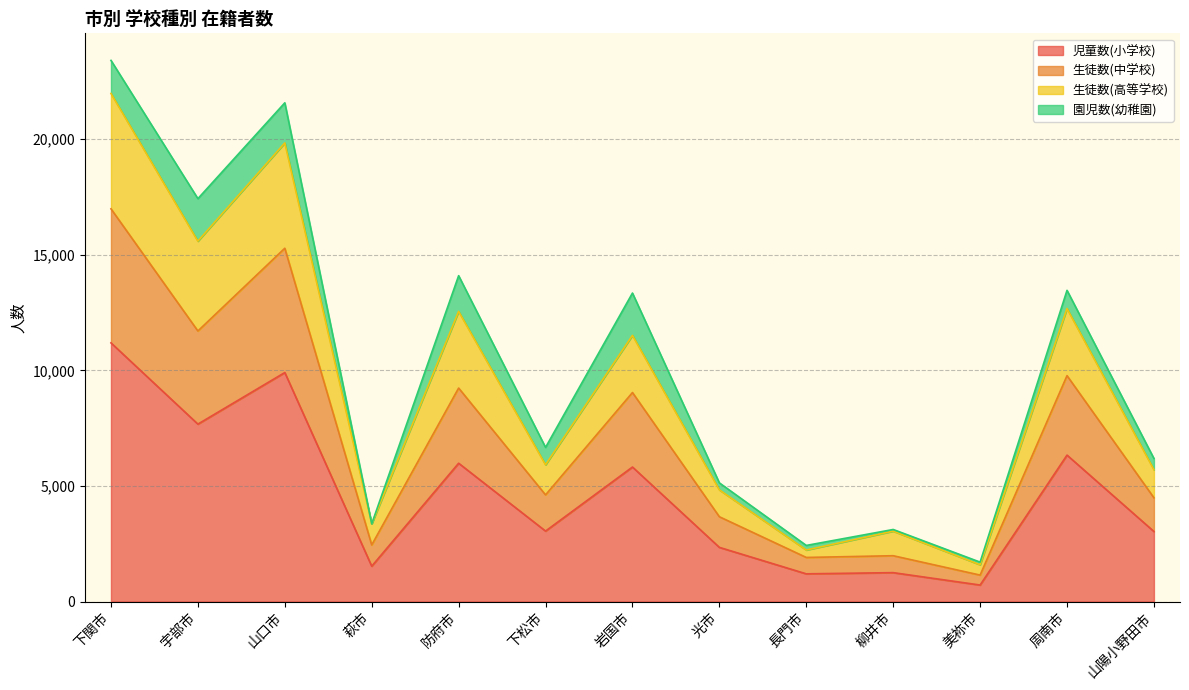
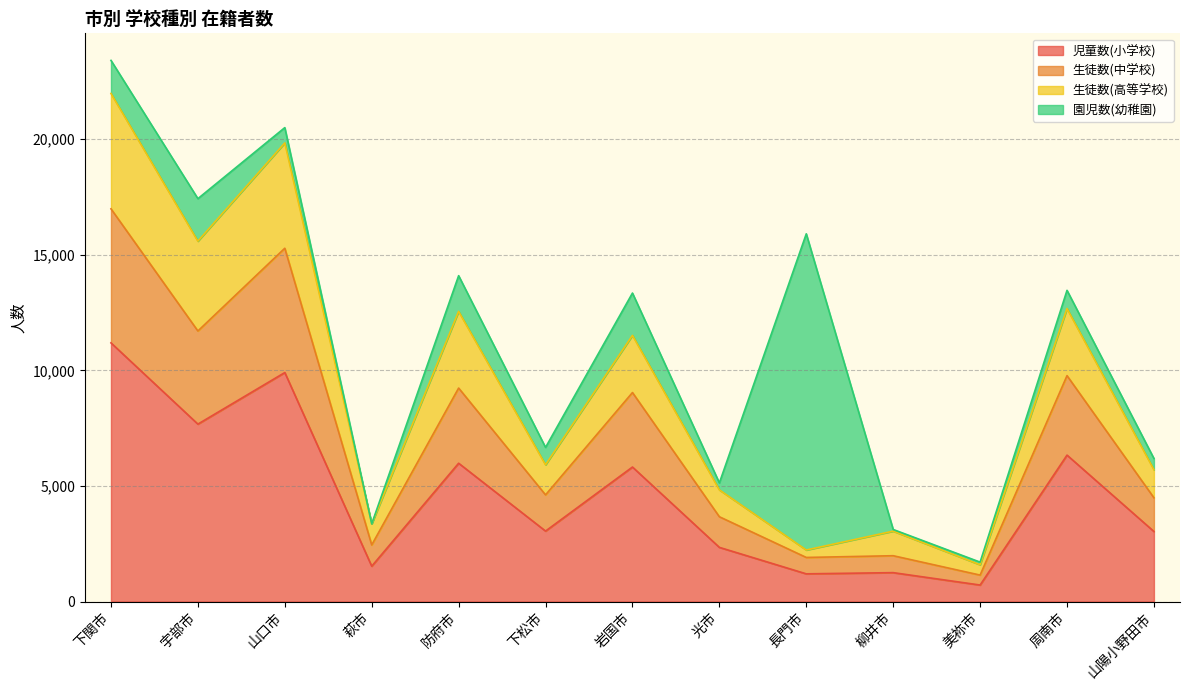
園児数(幼稚園), 山口市: 1,700 -> 700
園児数(幼稚園), 長門市: 200 -> 13,700
